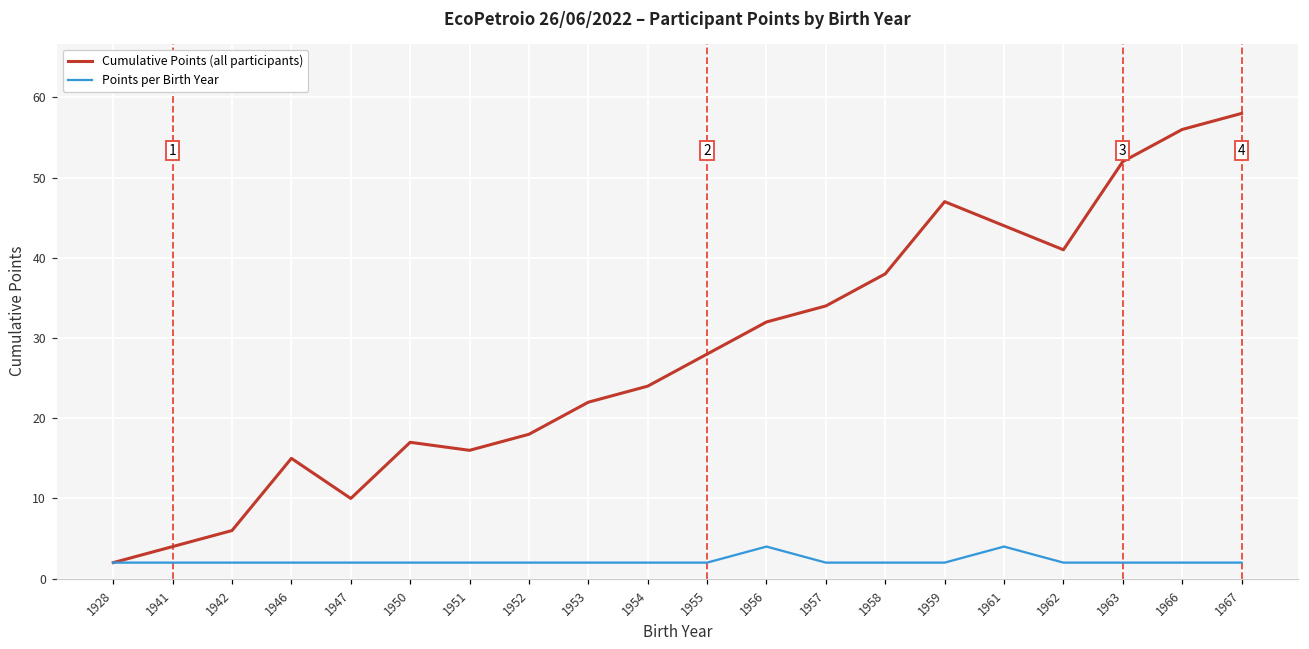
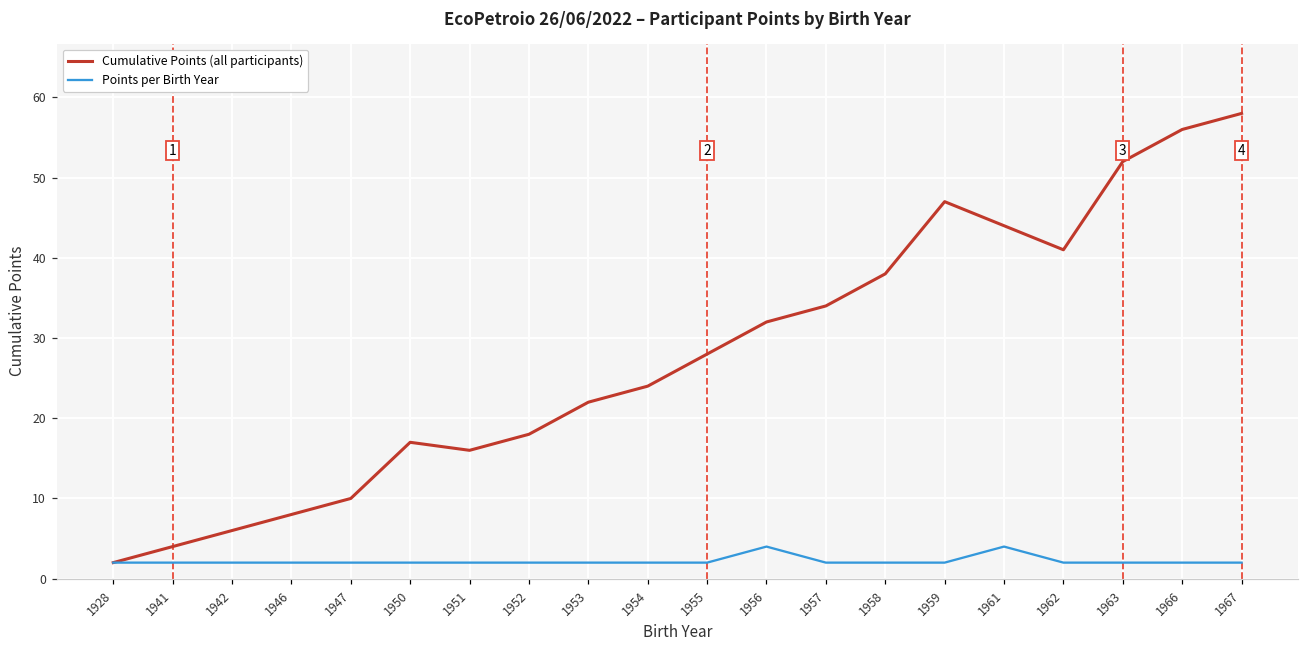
Cumulative Points (all participants), 1946: 15 -> 8
